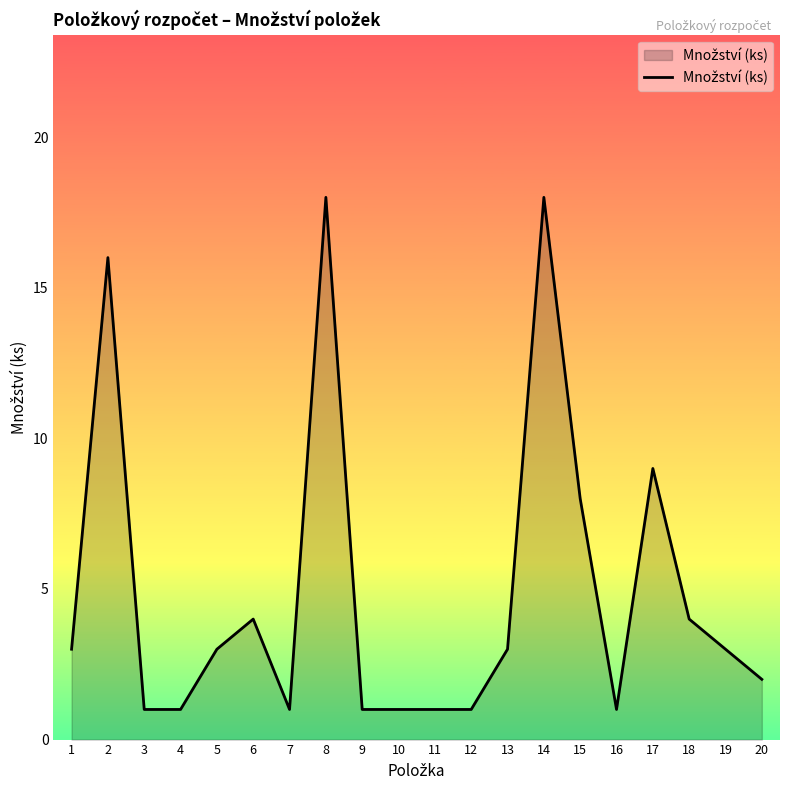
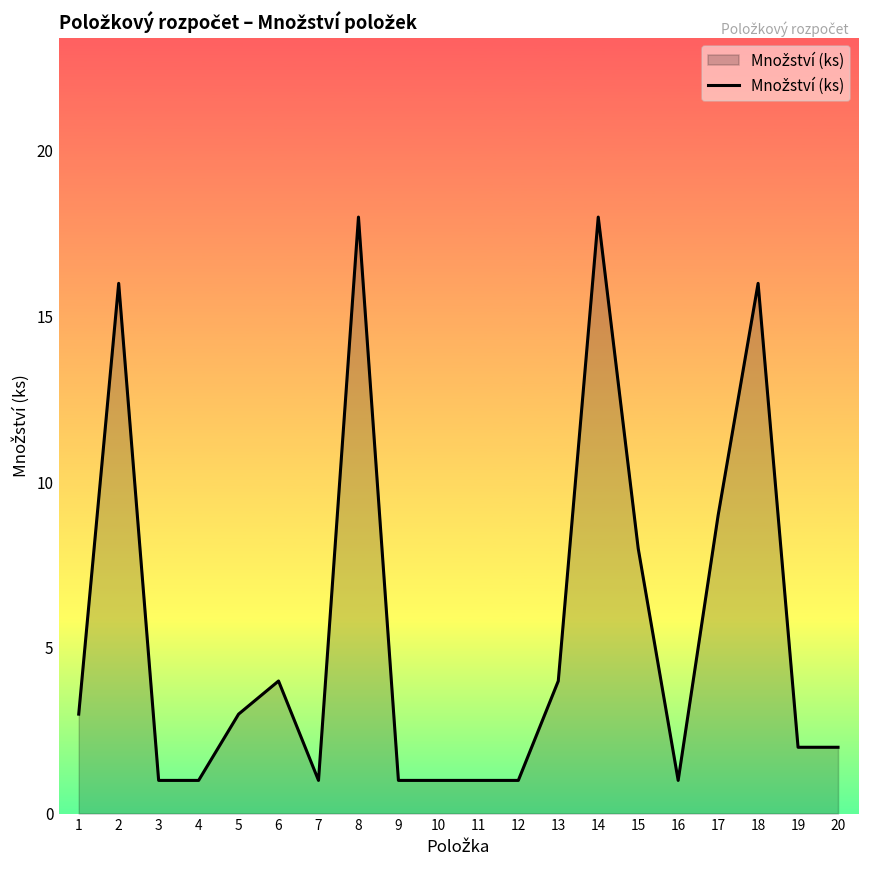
13: 3 -> 4
18: 4 -> 16
19: 3 -> 2
